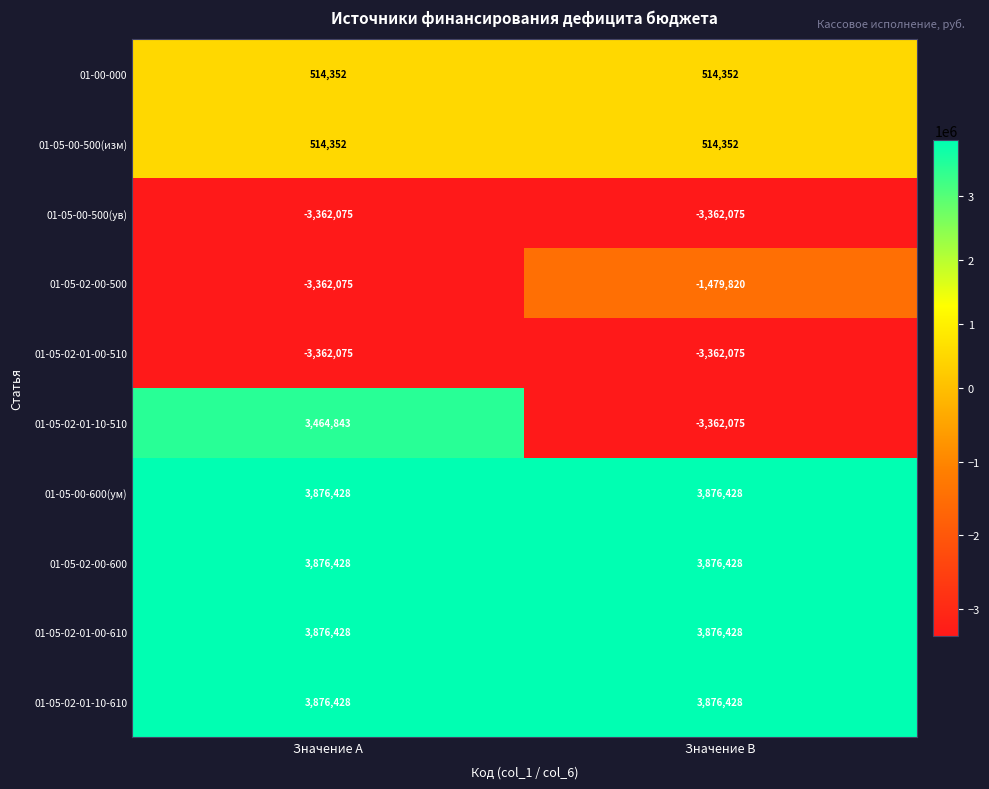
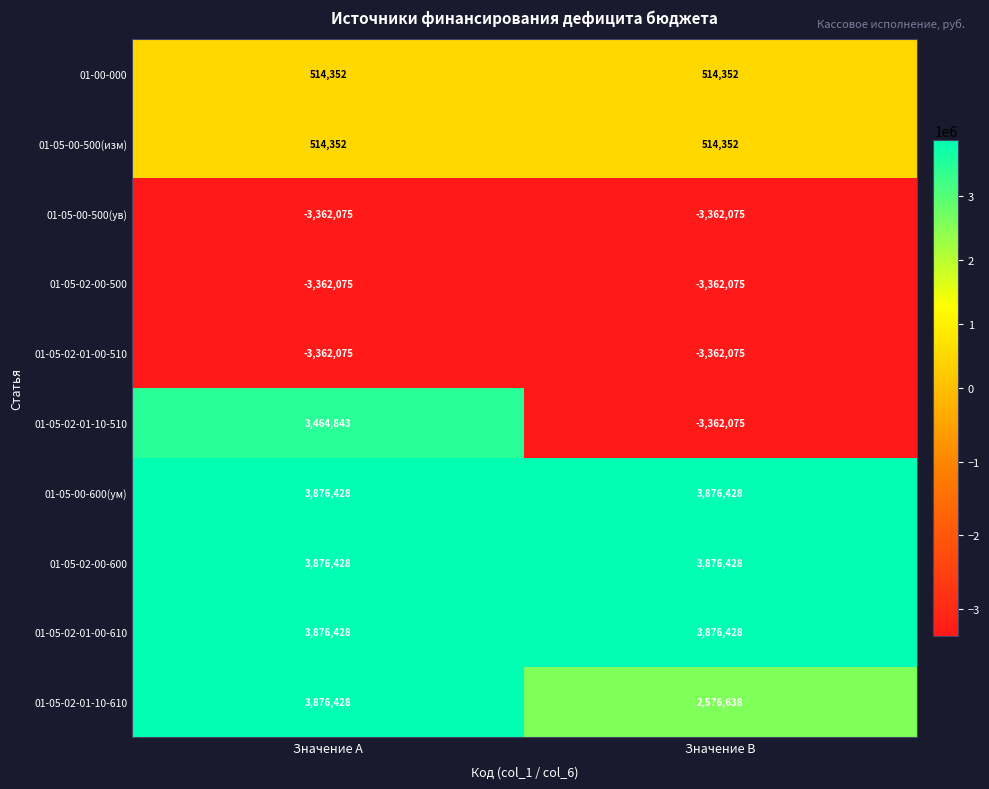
01-05-02-00-500, Значение B: -1,479,820 -> -3,362,075
01-05-02-01-10-610, Значение B: 3,876,428 -> 2,576,638
